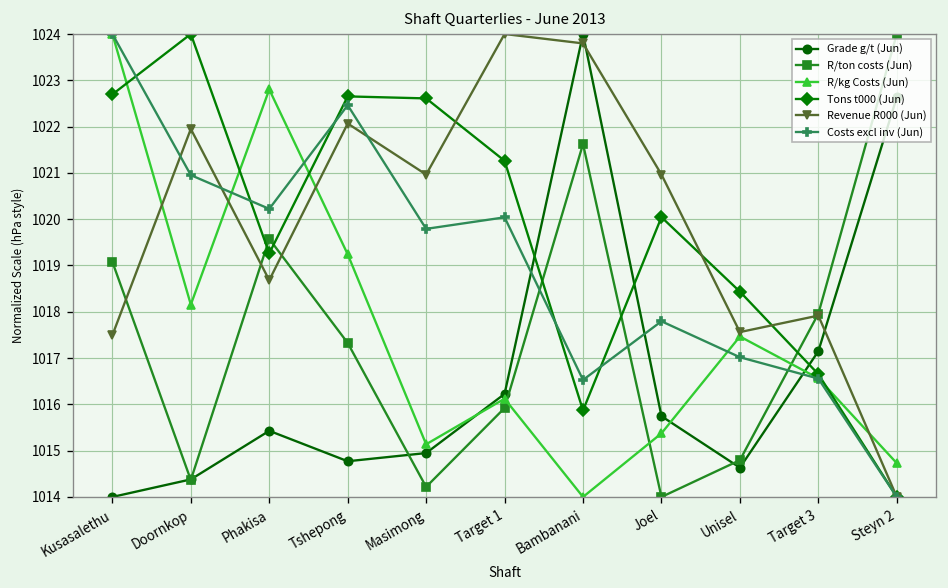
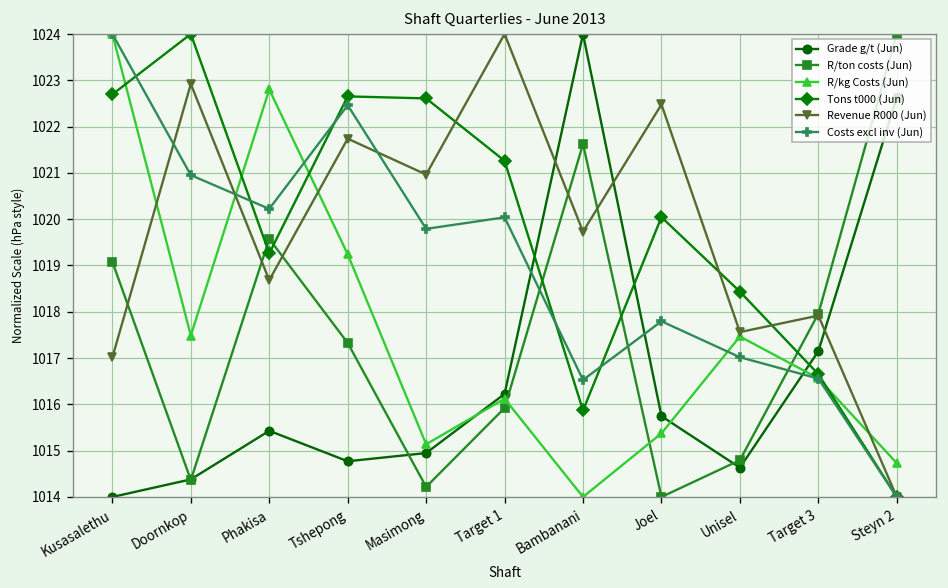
Revenue R000 (Jun), Kusasalethu: 1017.5 -> 1017.0
R/kg Costs (Jun), Doornkop: 1018.2 -> 1017.5
Revenue R000 (Jun), Doornkop: 1021.9 -> 1022.9
Revenue R000 (Jun), Tshepong: 1022.1 -> 1021.7
Revenue R000 (Jun), Bambanani: 1023.8 -> 1019.7
Revenue R000 (Jun), Joel: 1021.0 -> 1022.5
